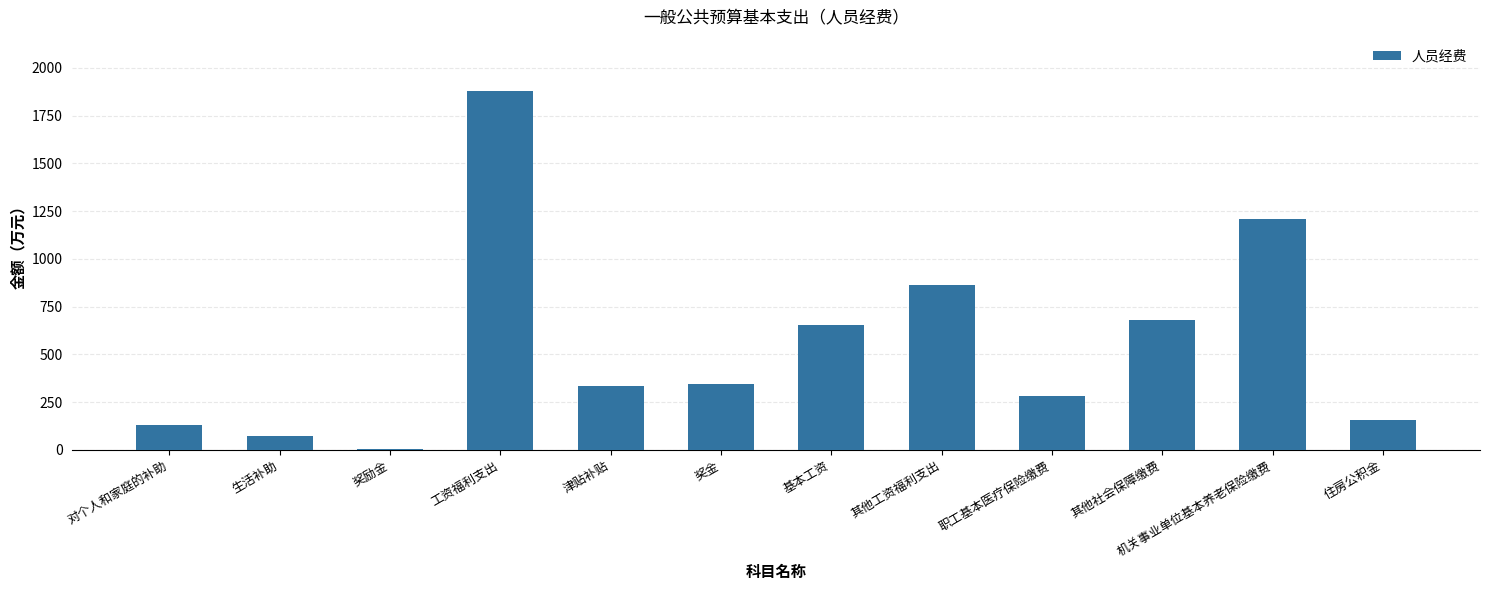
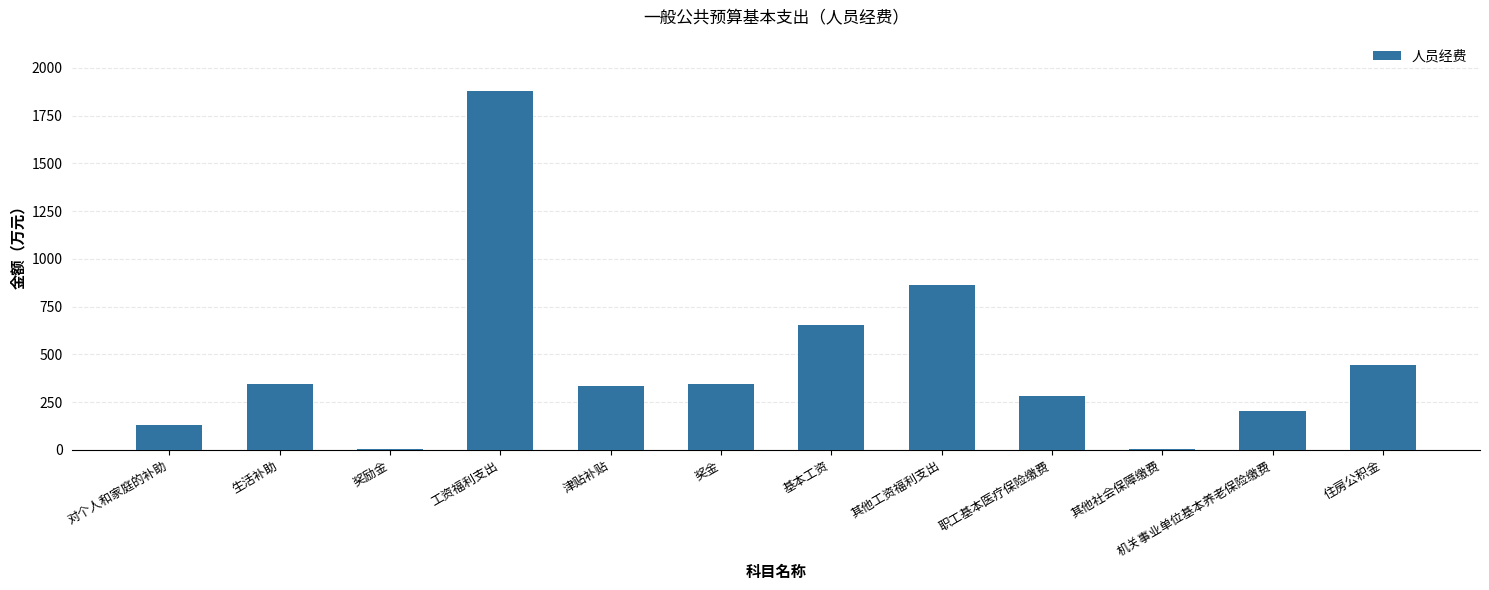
生活补助: 70 -> 350
其他社会保障缴费: 680 -> 10
机关事业单位基本养老保险缴费: 1210 -> 200
住房公积金: 150 -> 440
